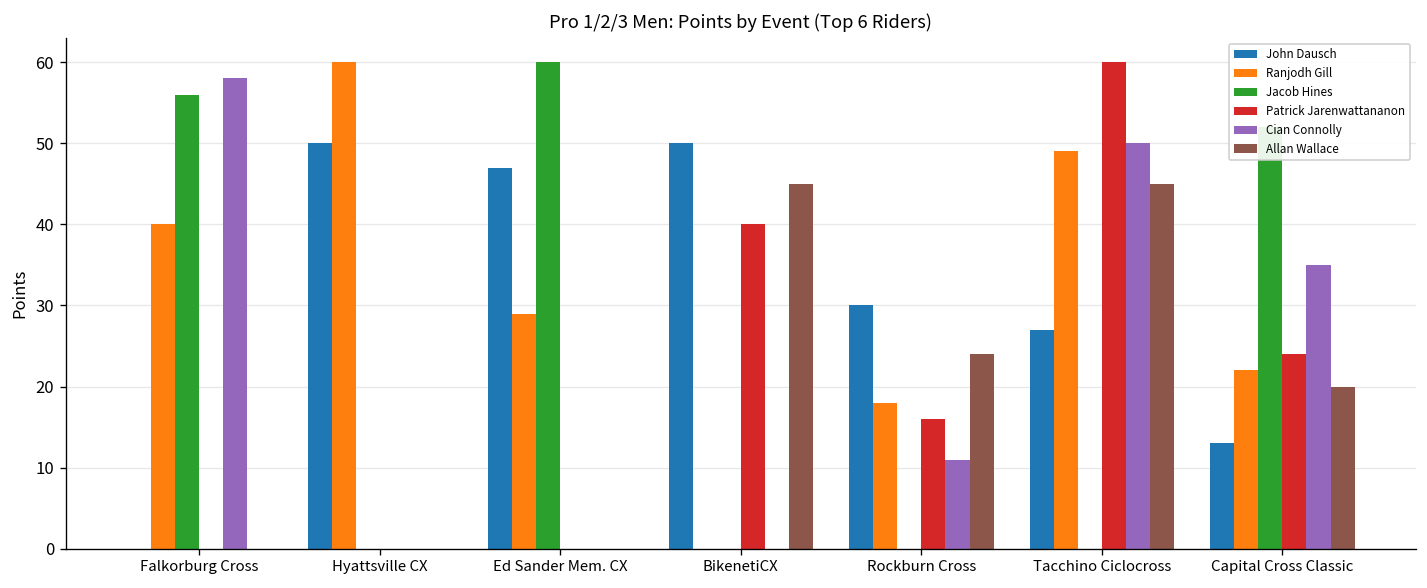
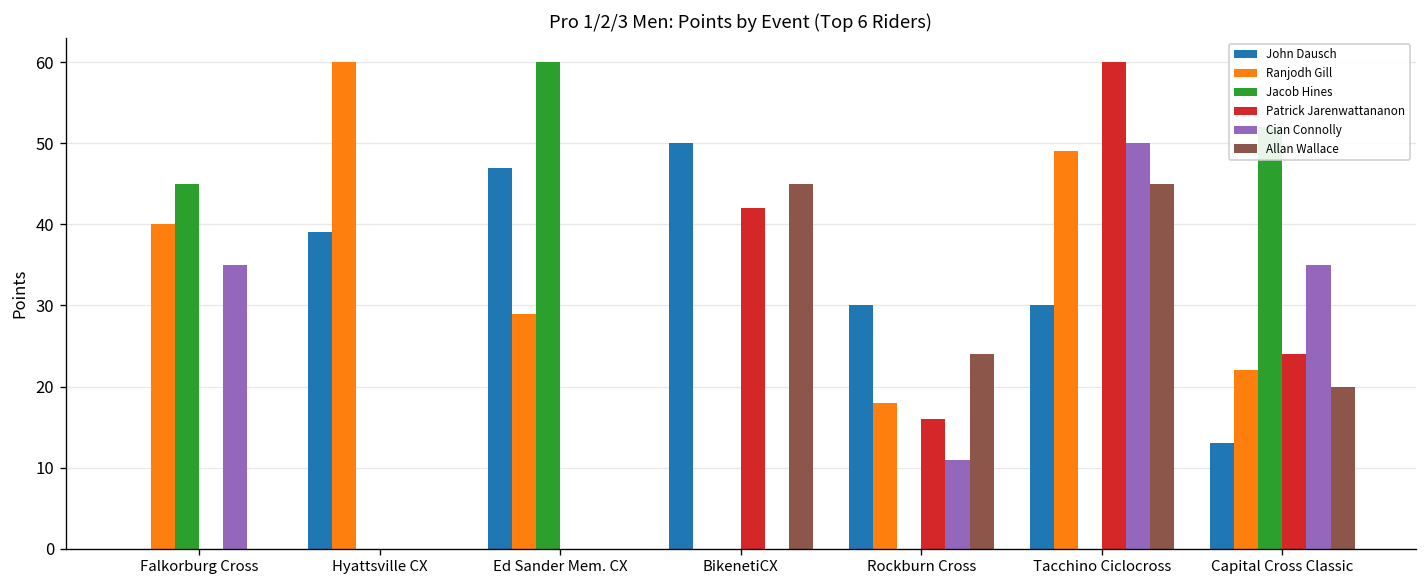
Jacob Hines, Falkorburg Cross: 56 -> 45
Cian Connolly, Falkorburg Cross: 58 -> 35
John Dausch, Hyattsville CX: 50 -> 39
Patrick Jarenwattananon, BikenetiCX: 40 -> 42
John Dausch, Tacchino Ciclocross: 27 -> 30
